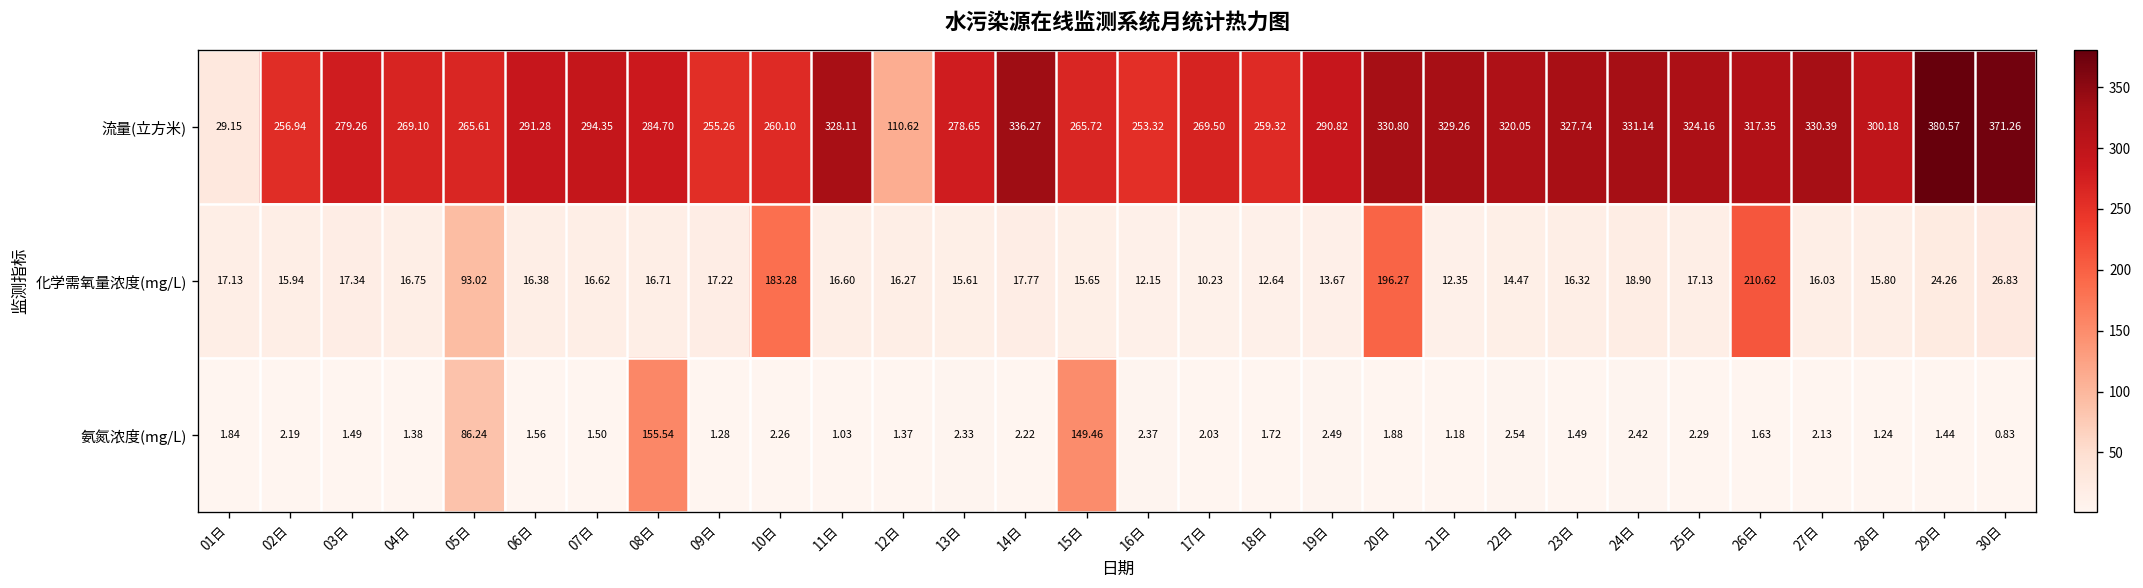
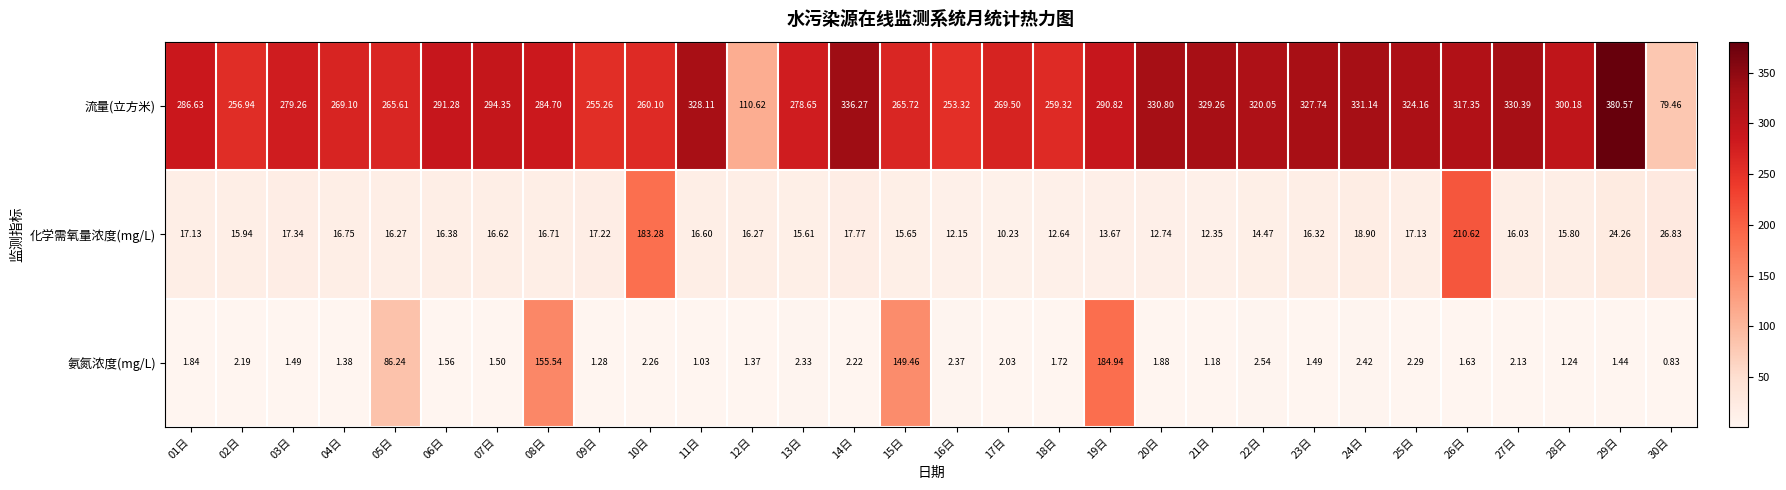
流量(立方米), 01日: 29.15 -> 286.63
流量(立方米), 30日: 371.26 -> 79.46
化学需氧量浓度(mg/L), 05日: 93.02 -> 16.27
化学需氧量浓度(mg/L), 20日: 196.27 -> 12.74
氨氮浓度(mg/L), 19日: 2.49 -> 184.94
